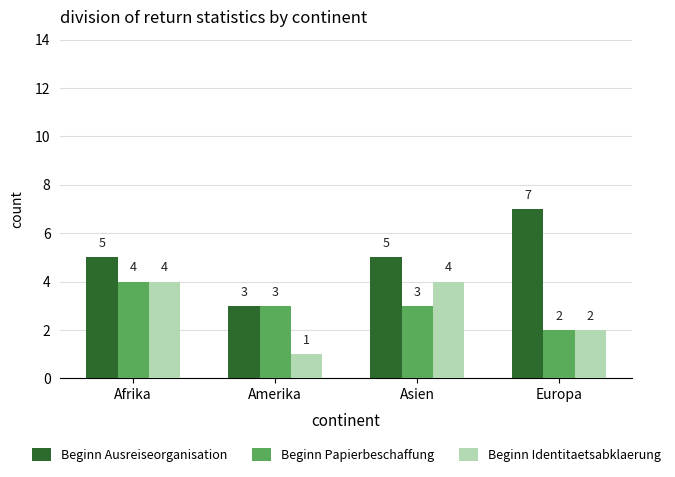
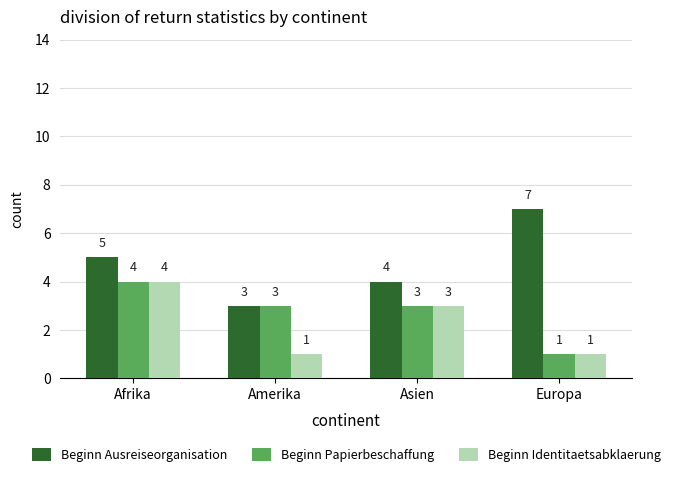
Beginn Ausreiseorganisation, Asien: 5 -> 4
Beginn Identitaetsabklaerung, Asien: 4 -> 3
Beginn Papierbeschaffung, Europa: 2 -> 1
Beginn Identitaetsabklaerung, Europa: 2 -> 1
